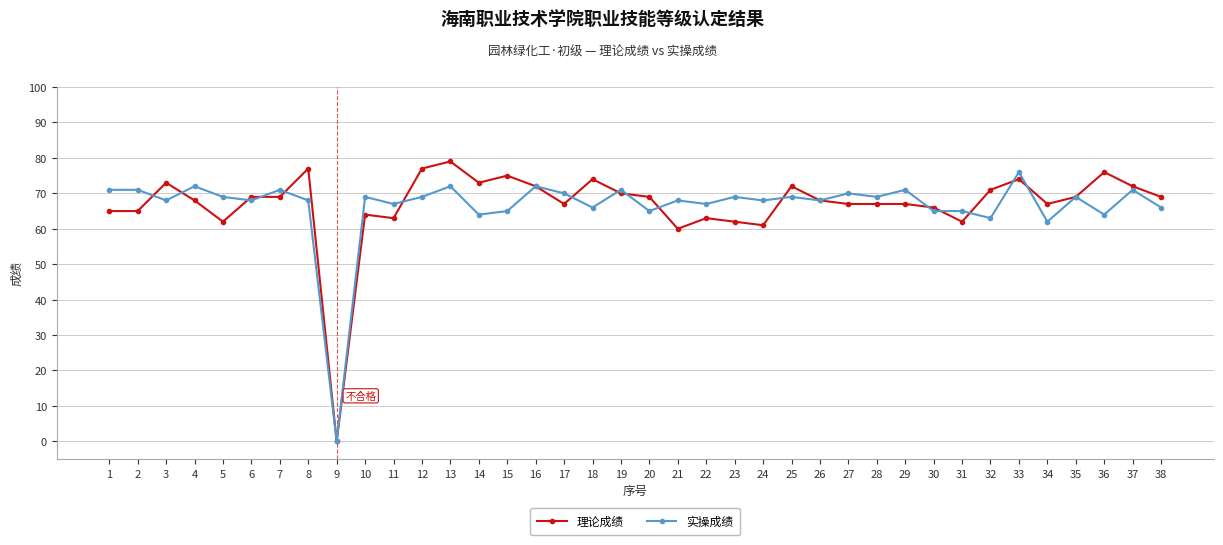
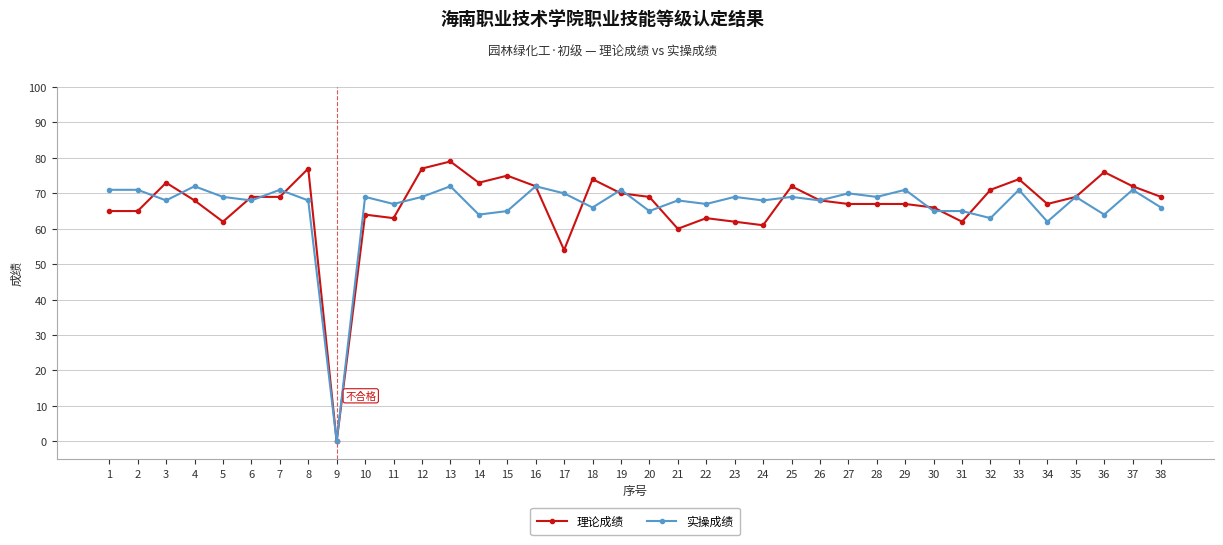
理论成绩, 17: 67 -> 54
实操成绩, 33: 76 -> 71
